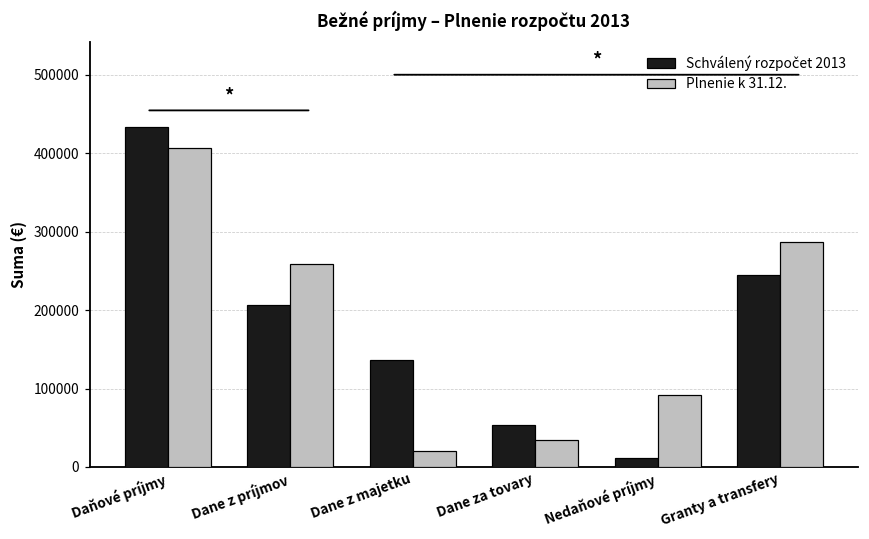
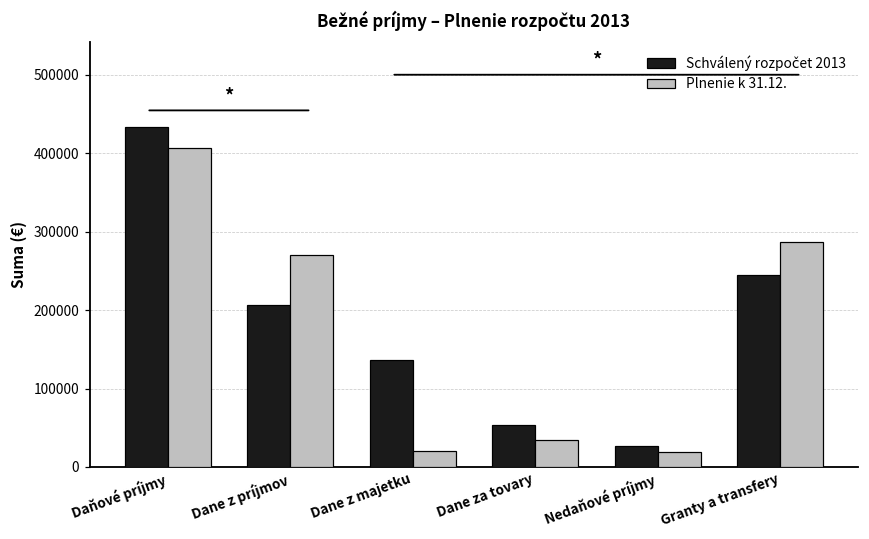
Plnenie k 31.12., Dane z príjmov: 260000 -> 270000
Schválený rozpočet 2013, Nedaňové príjmy: 10000 -> 30000
Plnenie k 31.12., Nedaňové príjmy: 90000 -> 20000
